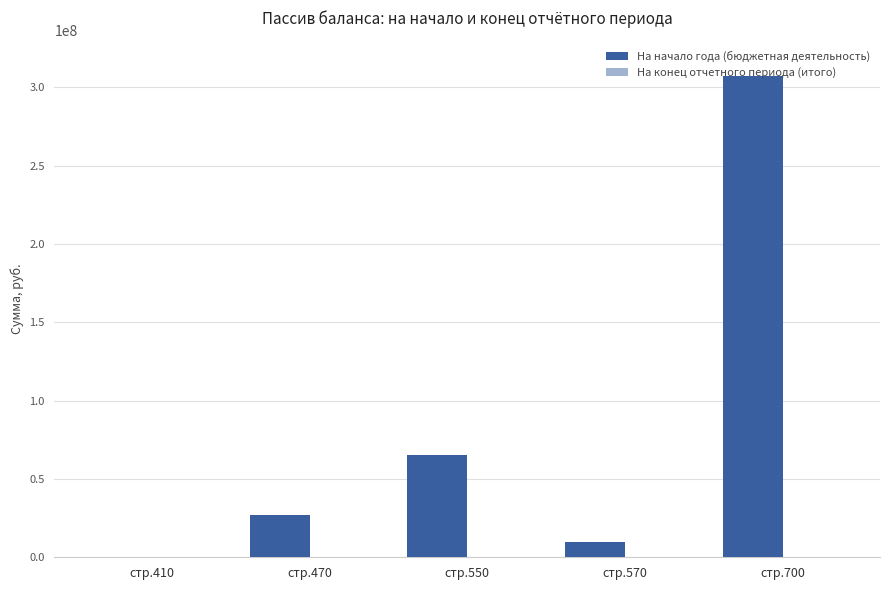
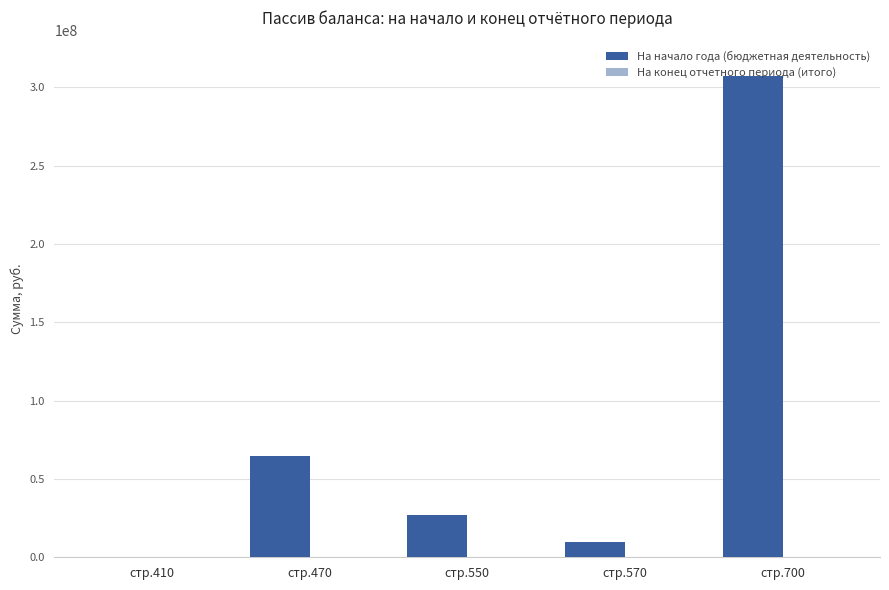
На начало года (бюджетная деятельность), стр.470: 27000000 -> 65000000
На начало года (бюджетная деятельность), стр.550: 65000000 -> 27000000
